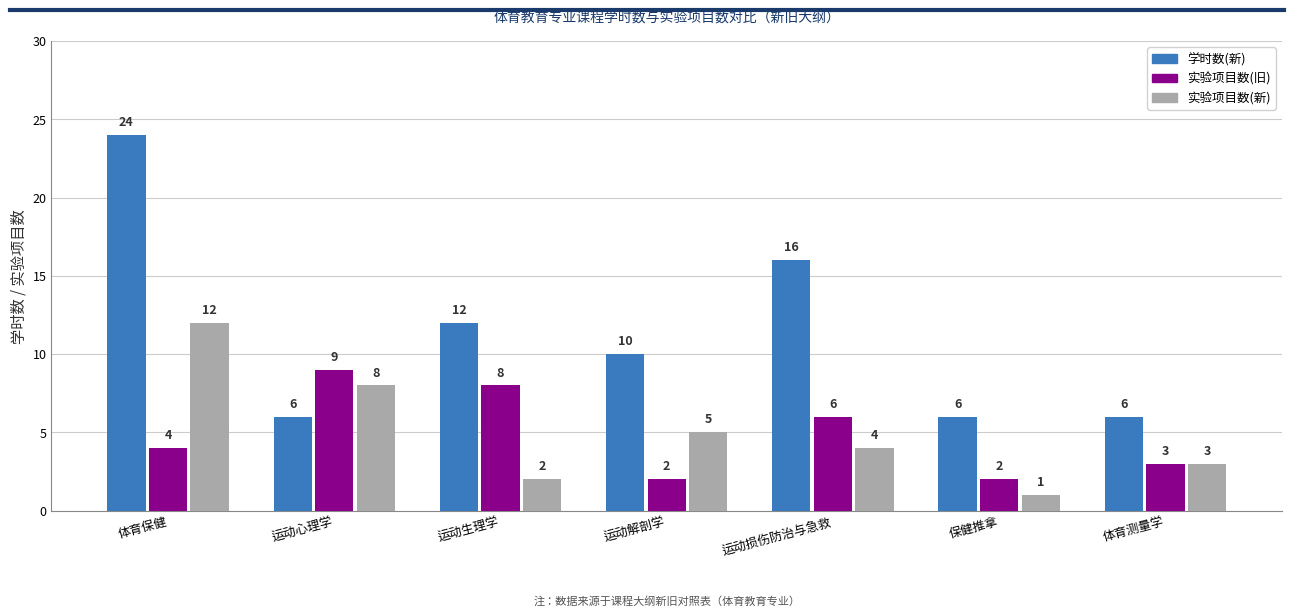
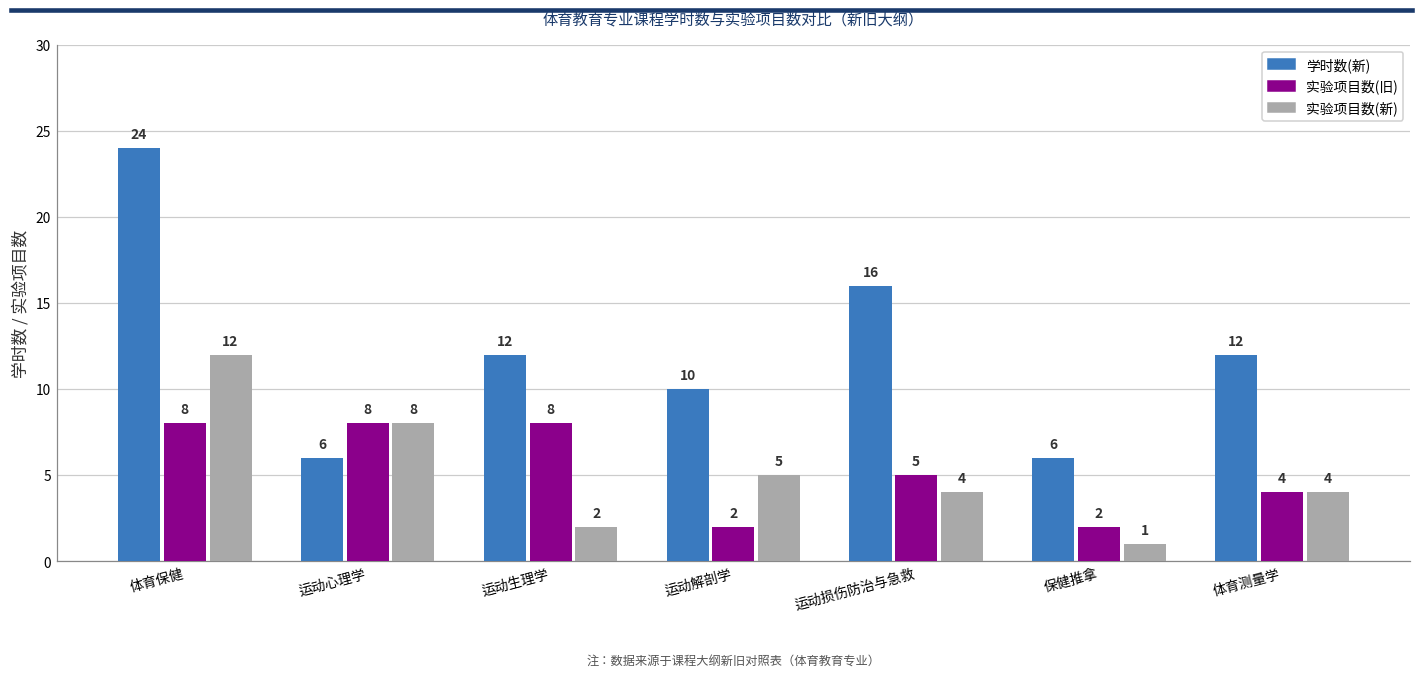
实验项目数(旧), 体育保健: 4 -> 8
实验项目数(旧), 运动心理学: 9 -> 8
实验项目数(旧), 运动损伤防治与急救: 6 -> 5
学时数(新), 体育测量学: 6 -> 12
实验项目数(旧), 体育测量学: 3 -> 4
实验项目数(新), 体育测量学: 3 -> 4
